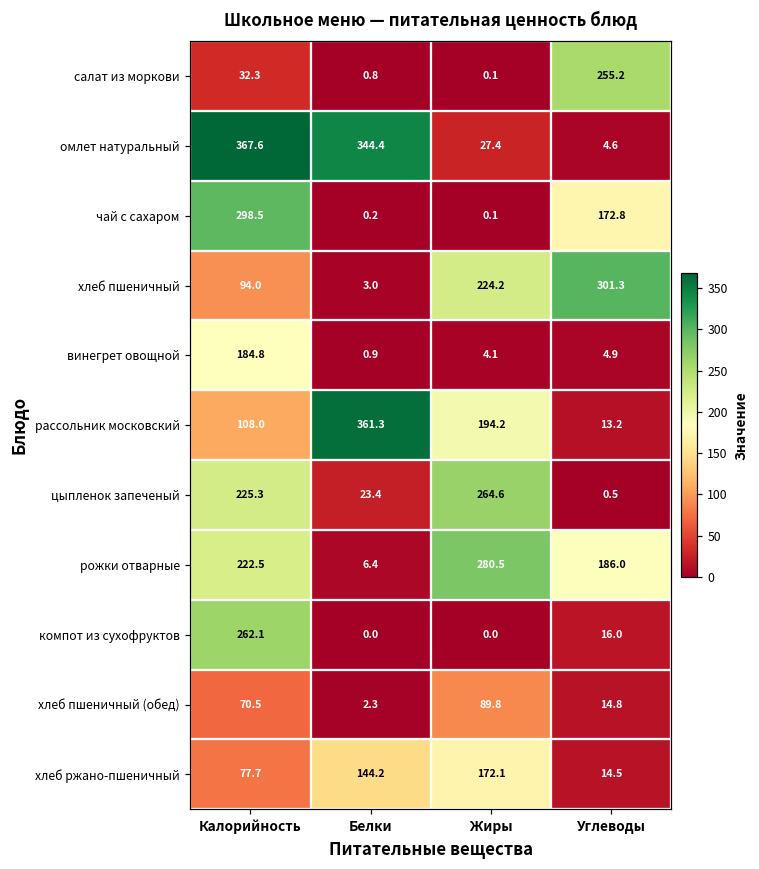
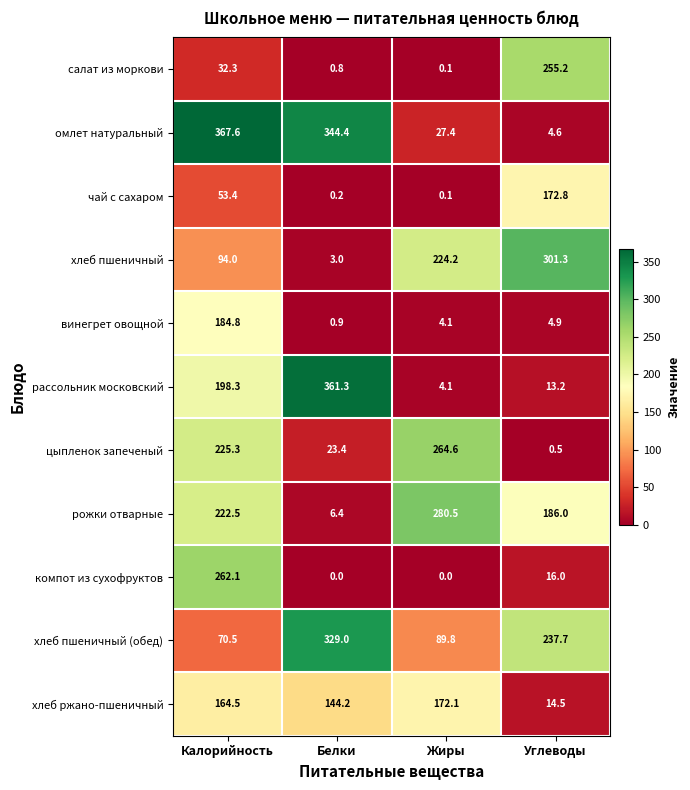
чай с сахаром, Калорийность: 298.5 -> 53.4
рассольник московский, Калорийность: 108.0 -> 198.3
рассольник московский, Жиры: 194.2 -> 4.1
хлеб пшеничный (обед), Белки: 2.3 -> 329.0
хлеб пшеничный (обед), Углеводы: 14.8 -> 237.7
хлеб ржано-пшеничный, Калорийность: 77.7 -> 164.5
